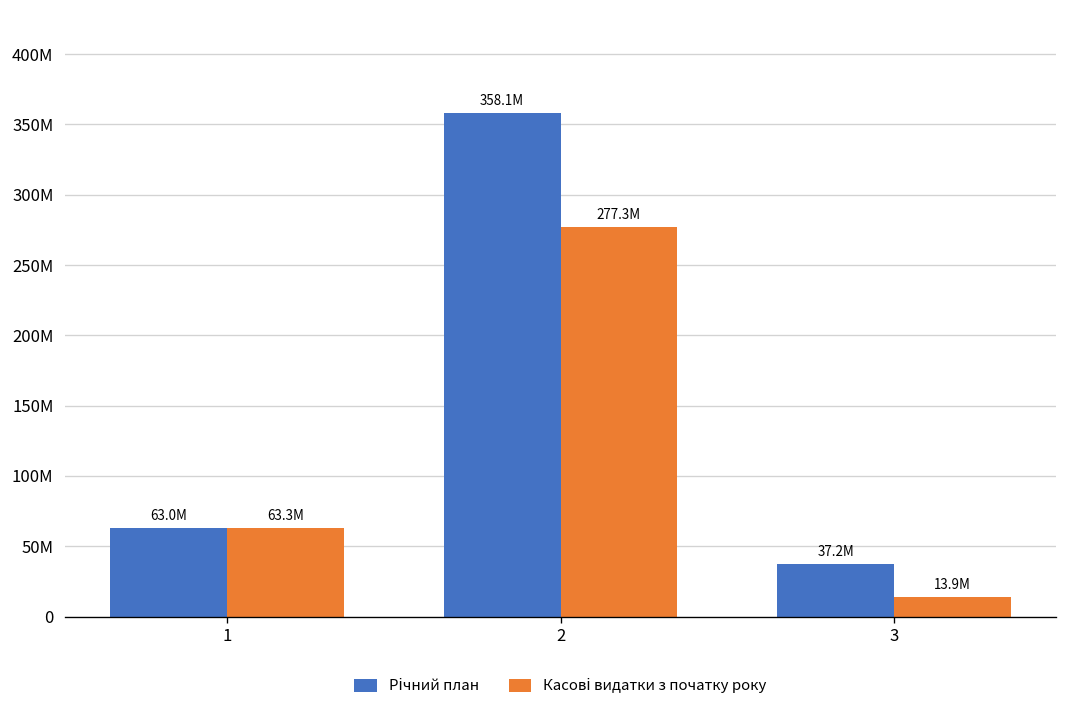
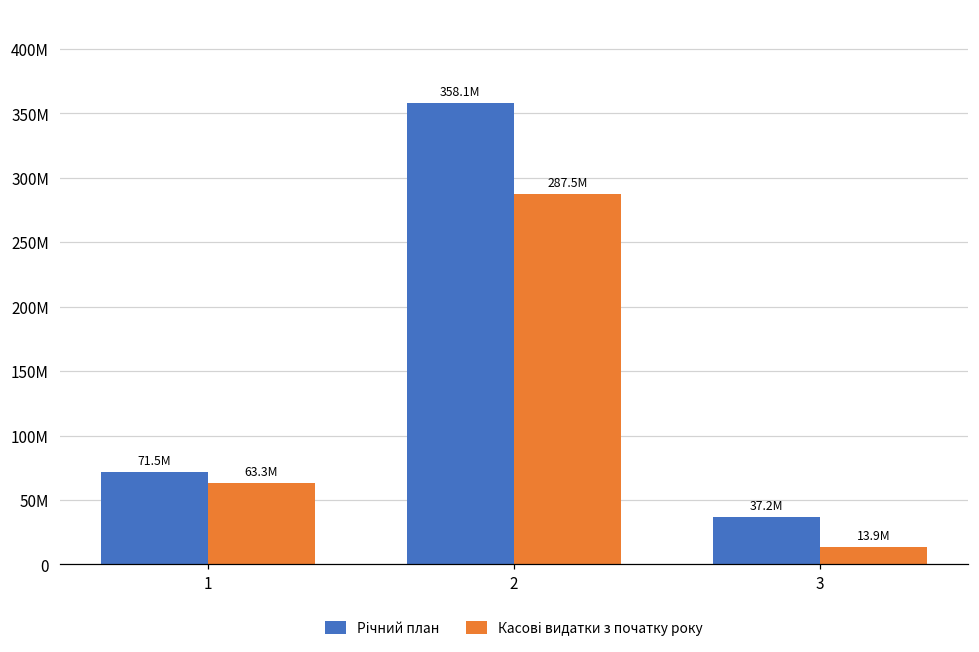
Річний план, 1: 63.0M -> 71.5M
Касові видатки з початку року, 2: 277.3M -> 287.5M
